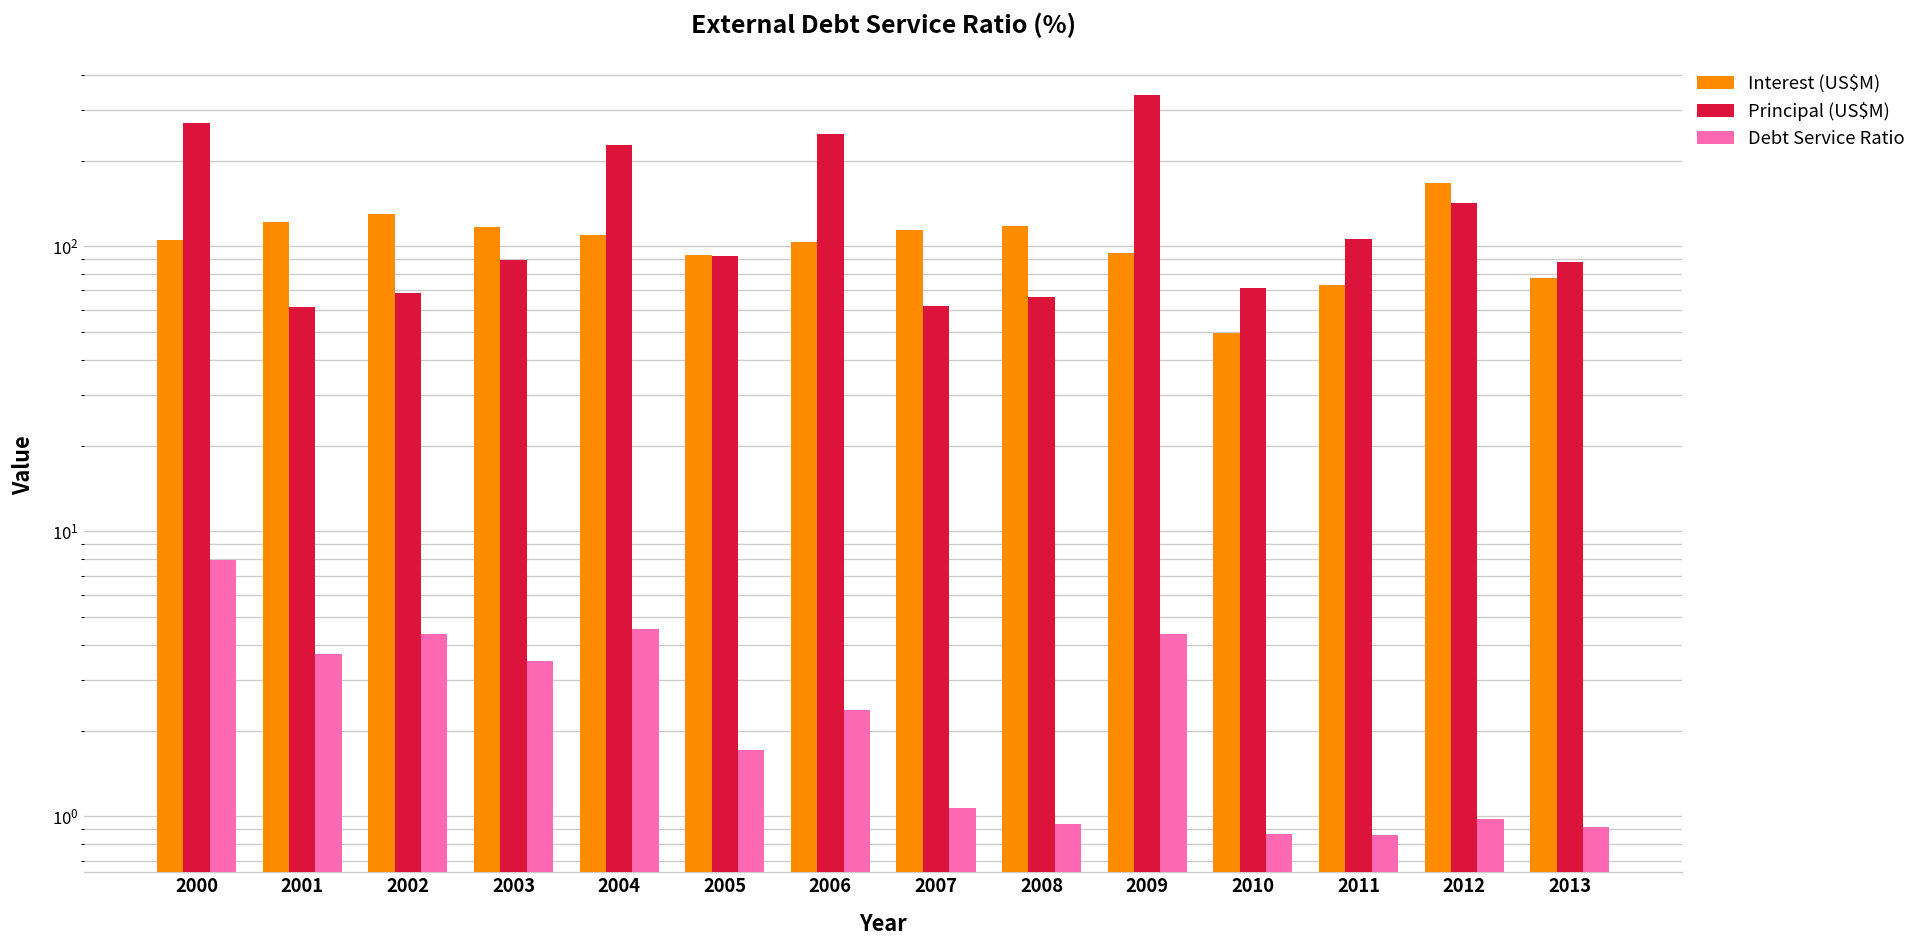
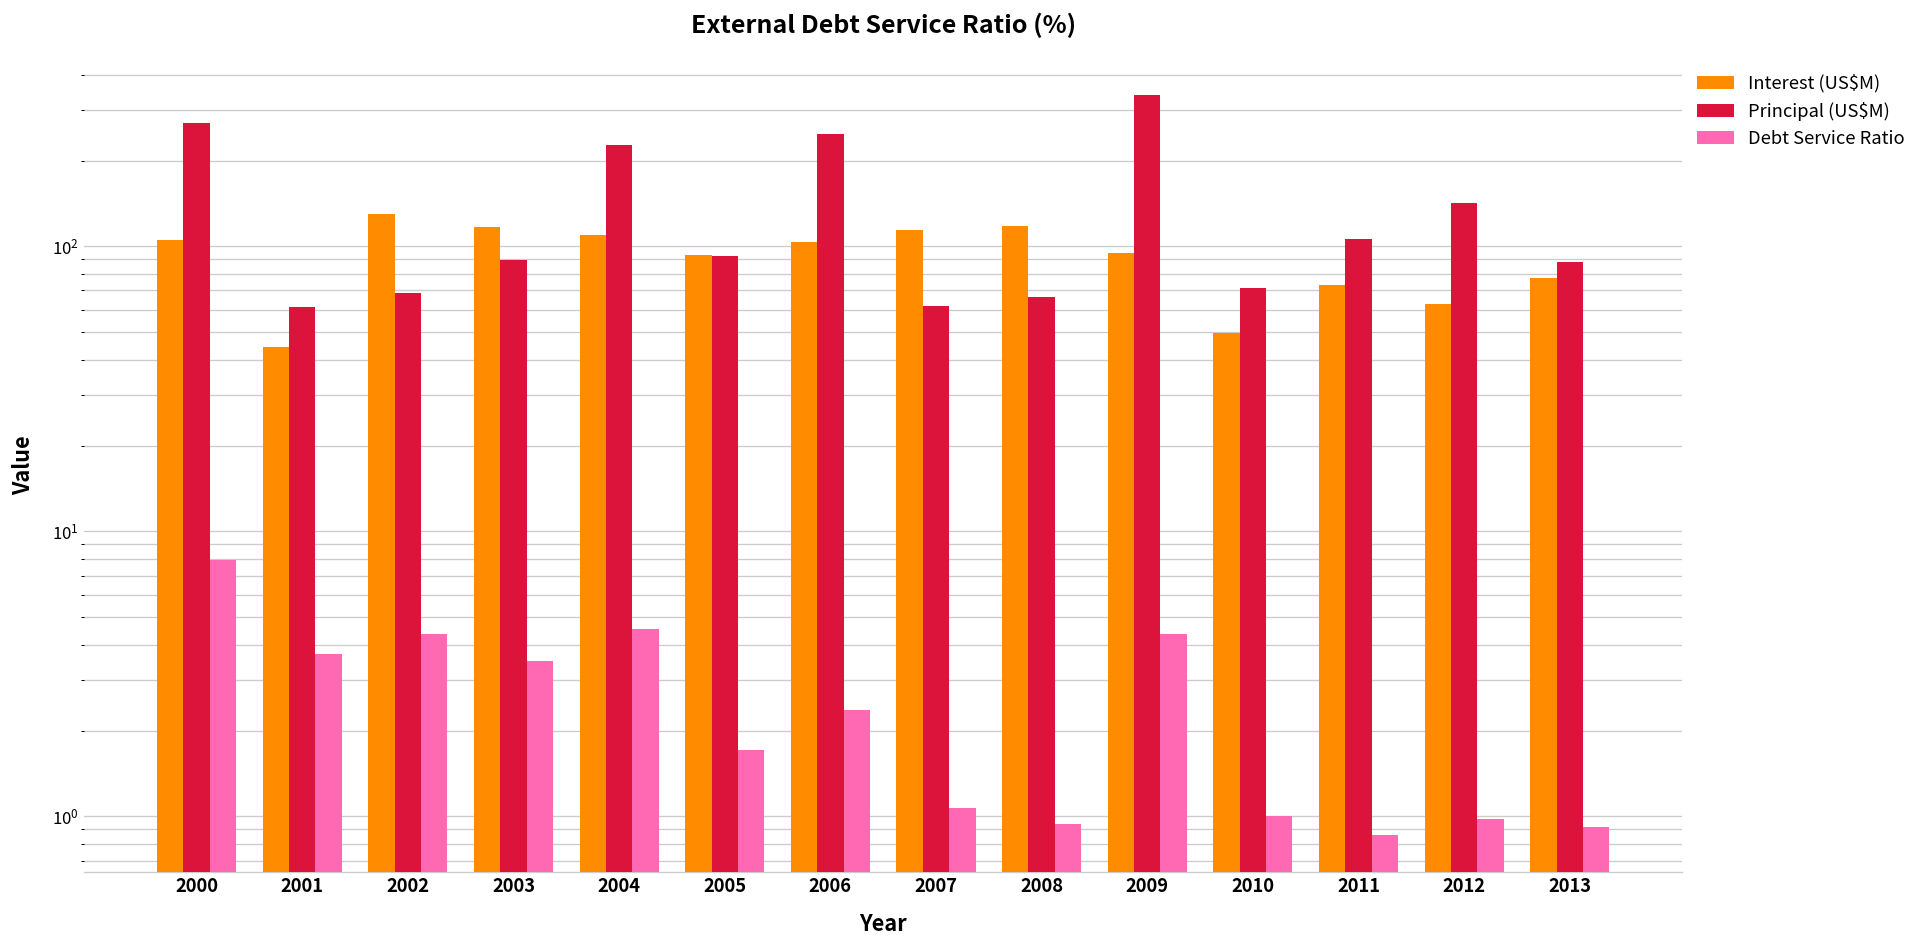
Interest (US$M), 2001: 120 -> 44
Debt Service Ratio, 2010: 0.87 -> 1.00
Interest (US$M), 2012: 170 -> 63
